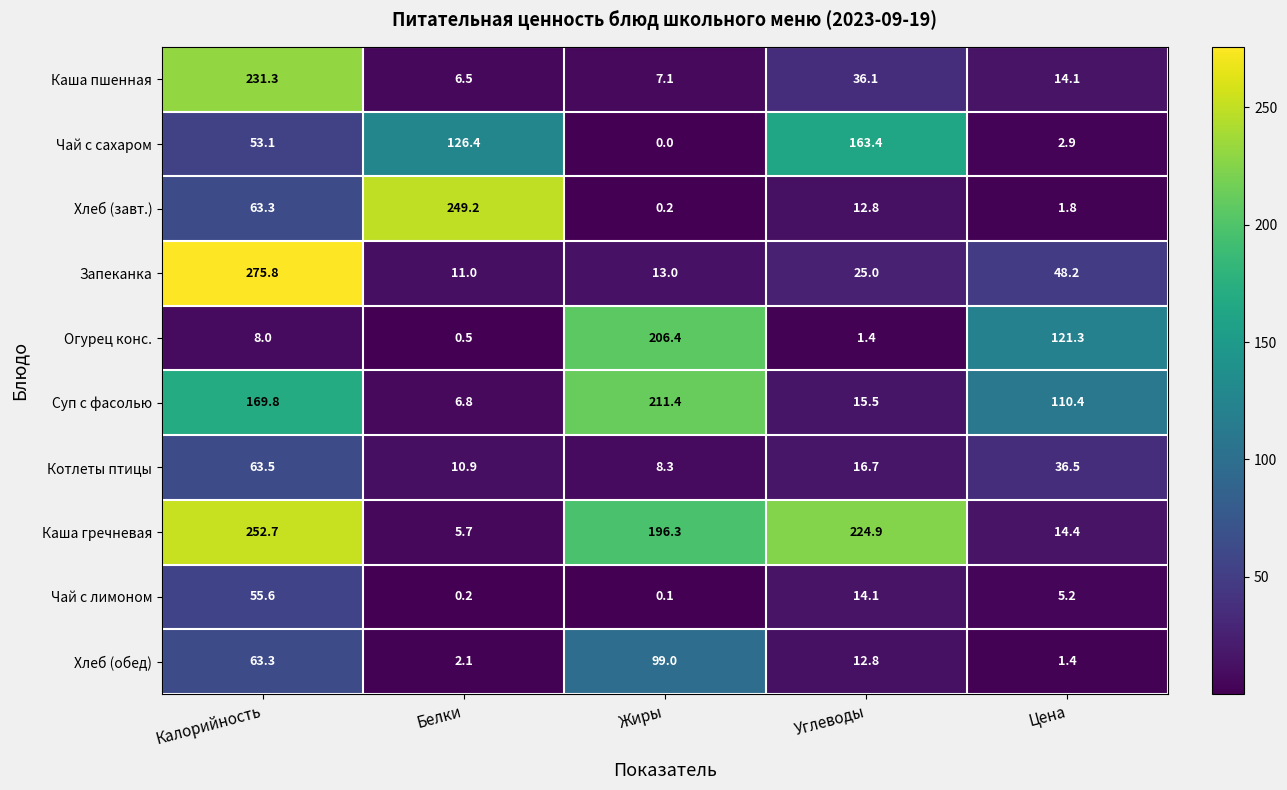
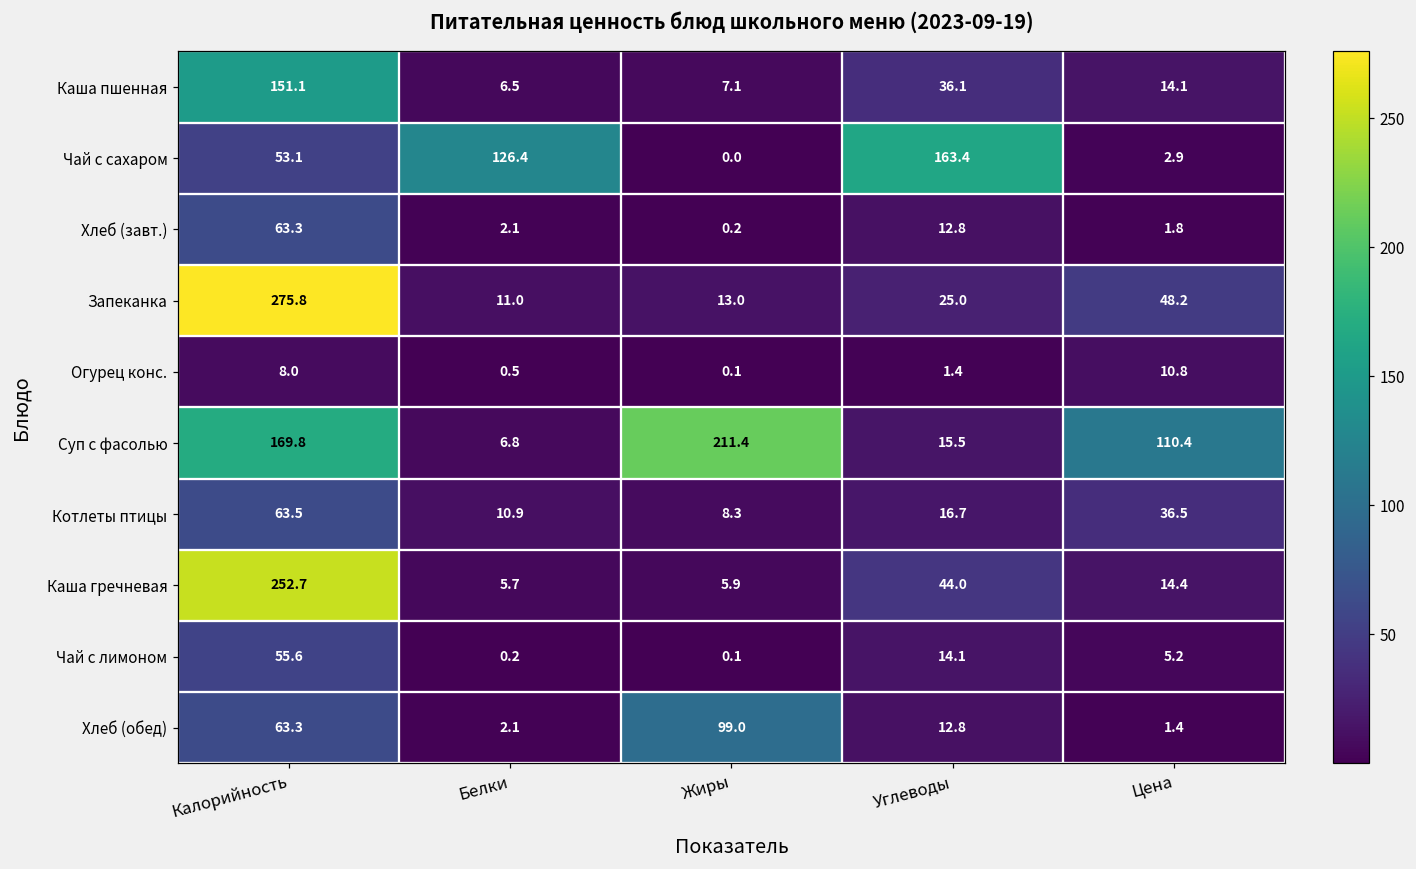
Каша пшенная, Калорийность: 231.3 -> 151.1
Хлеб (завт.), Белки: 249.2 -> 2.1
Огурец конс., Жиры: 206.4 -> 0.1
Огурец конс., Цена: 121.3 -> 10.8
Каша гречневая, Жиры: 196.3 -> 5.9
Каша гречневая, Углеводы: 224.9 -> 44.0
